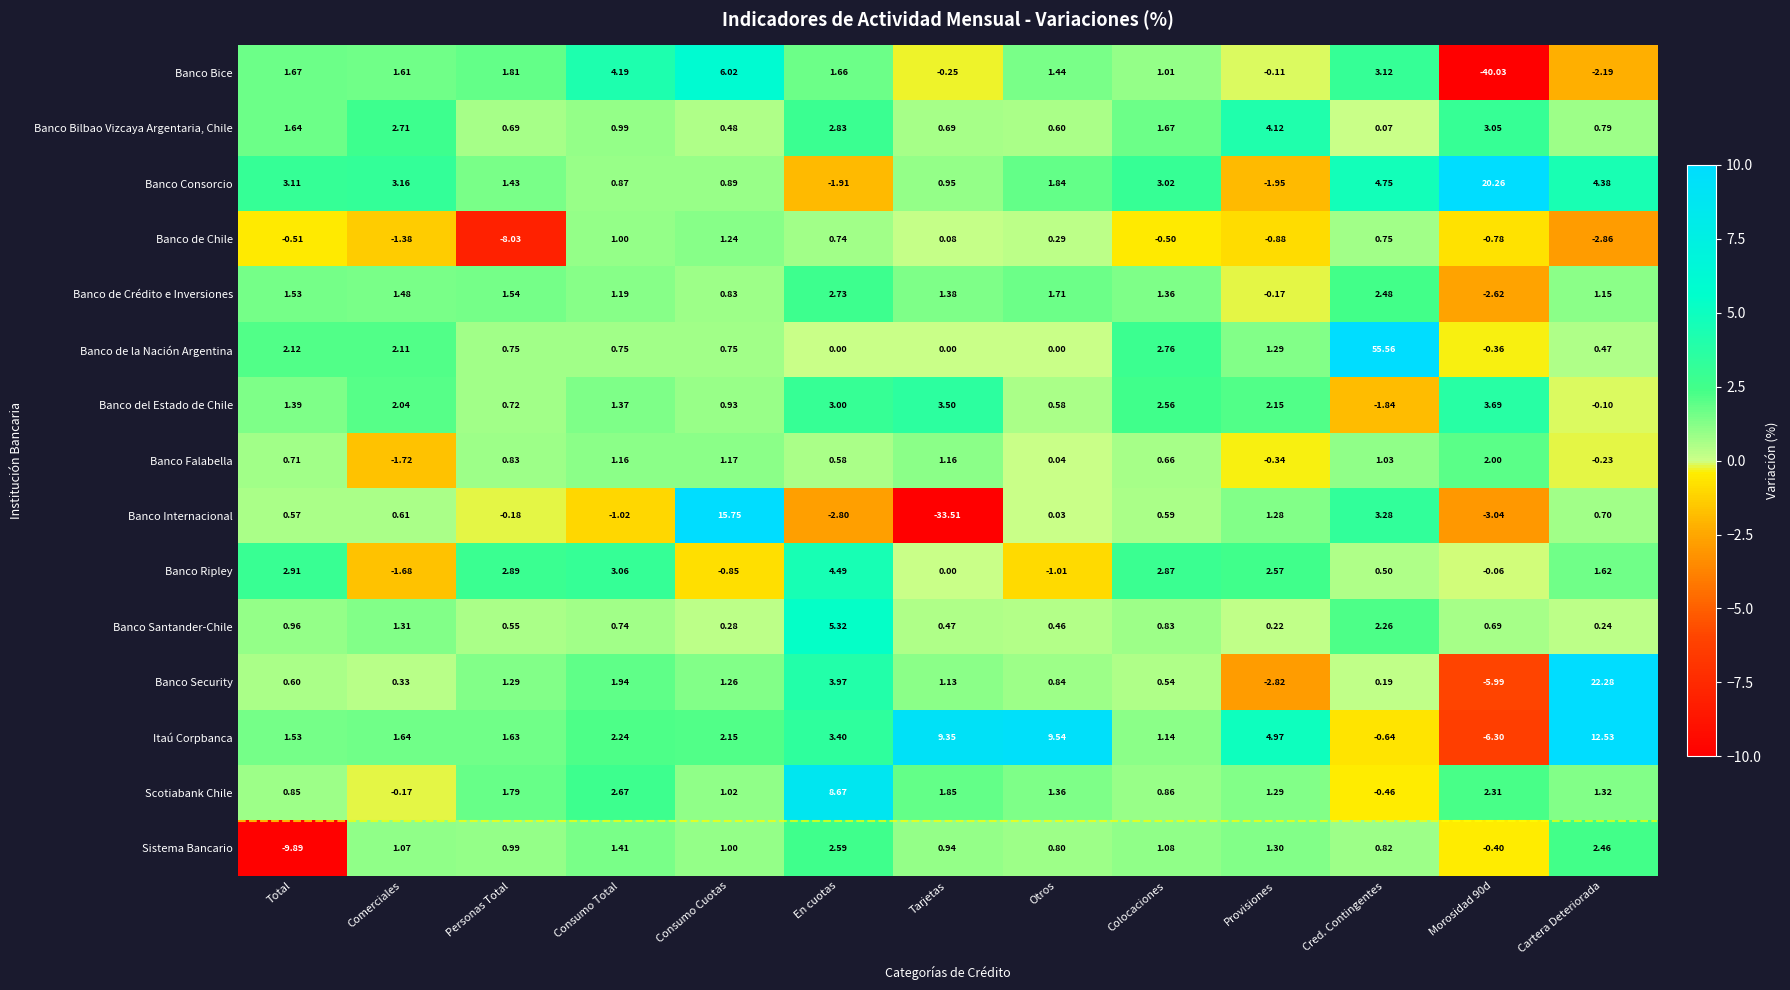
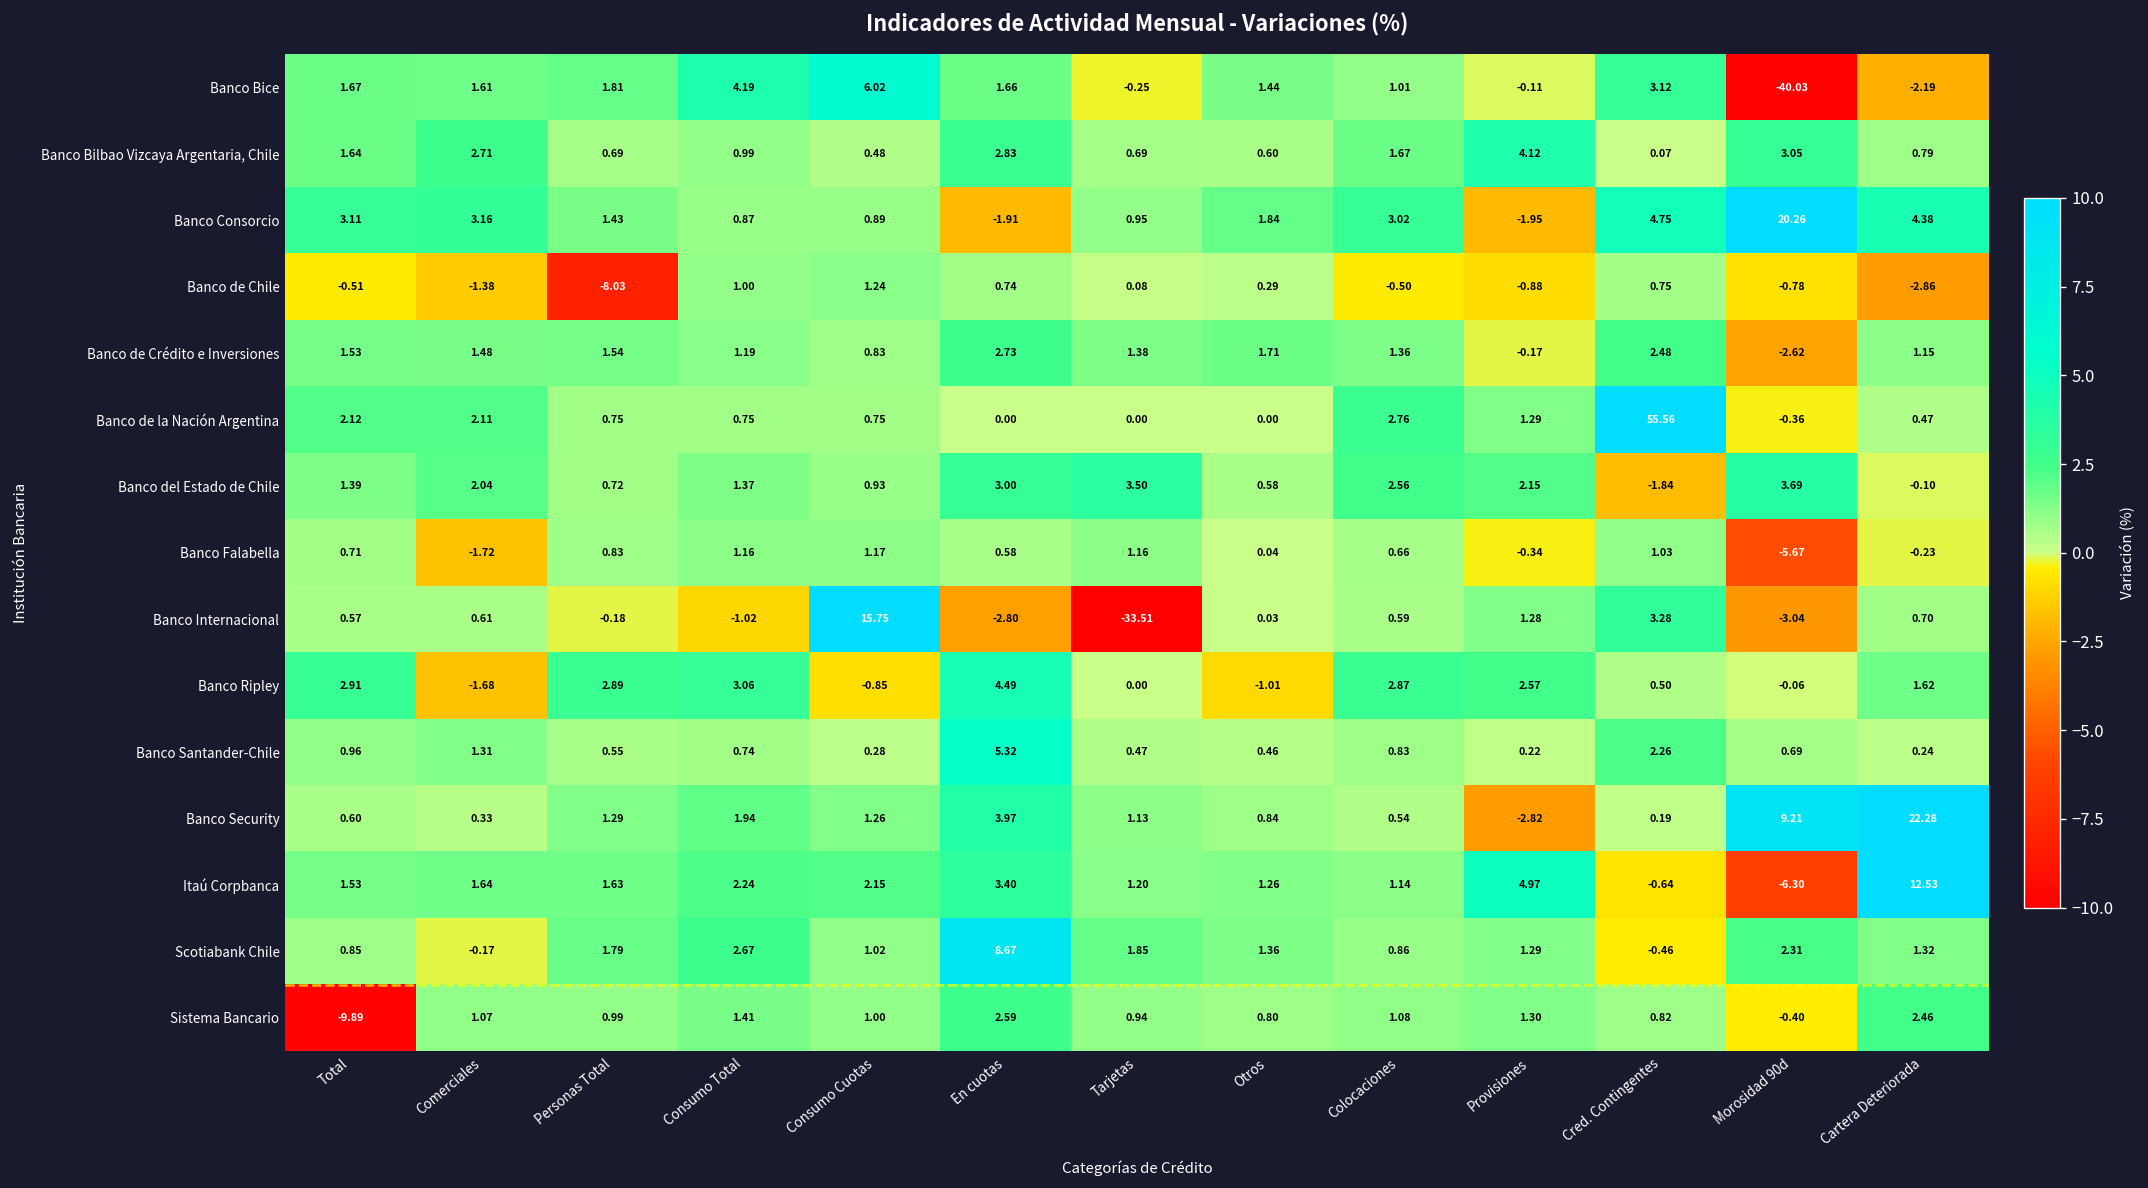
Banco Falabella, Morosidad 90d: 2.00 -> -5.67
Banco Security, Morosidad 90d: -5.99 -> 9.21
Itaú Corpbanca, Tarjetas: 9.35 -> 1.20
Itaú Corpbanca, Otros: 9.54 -> 1.26
